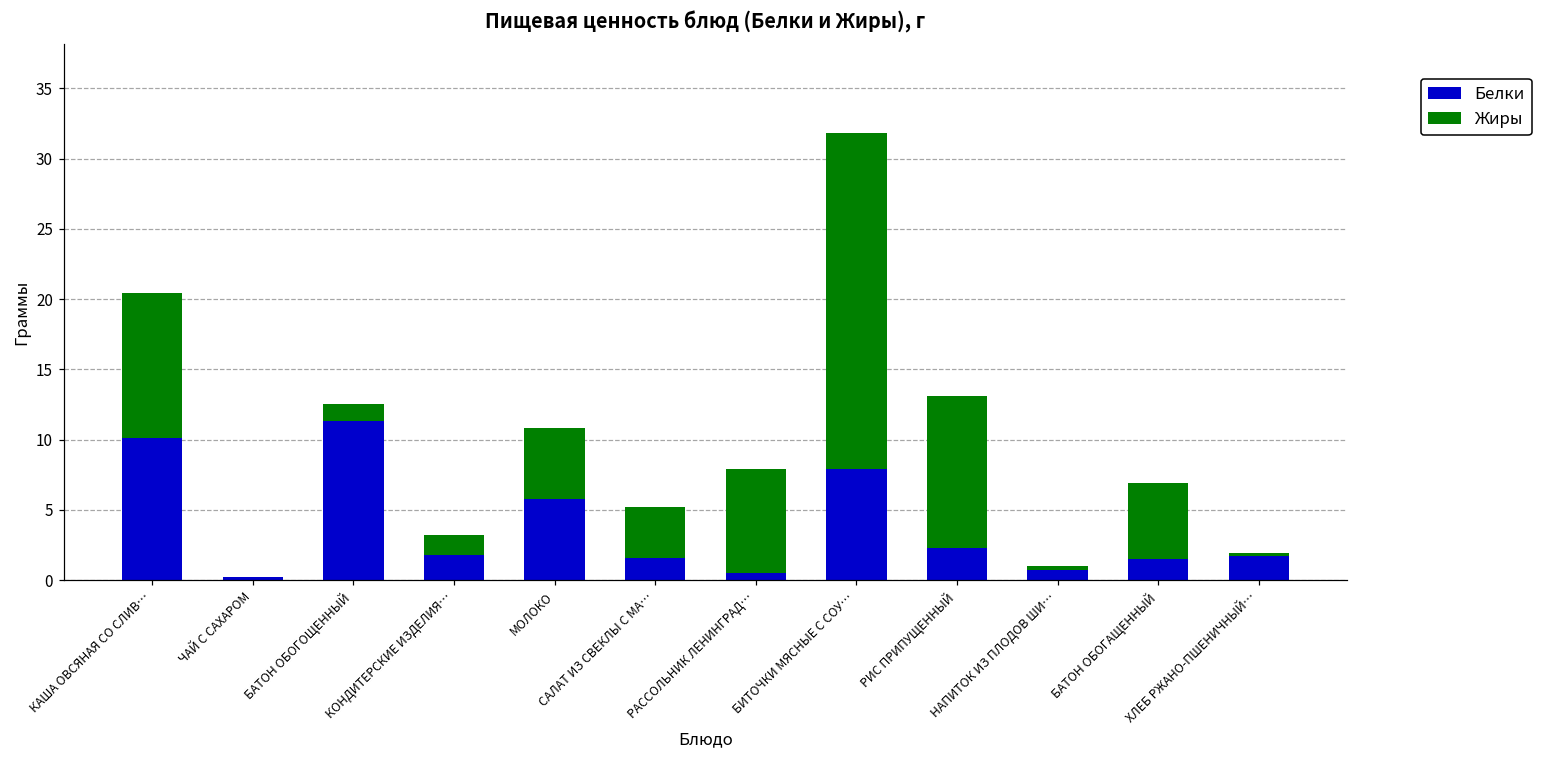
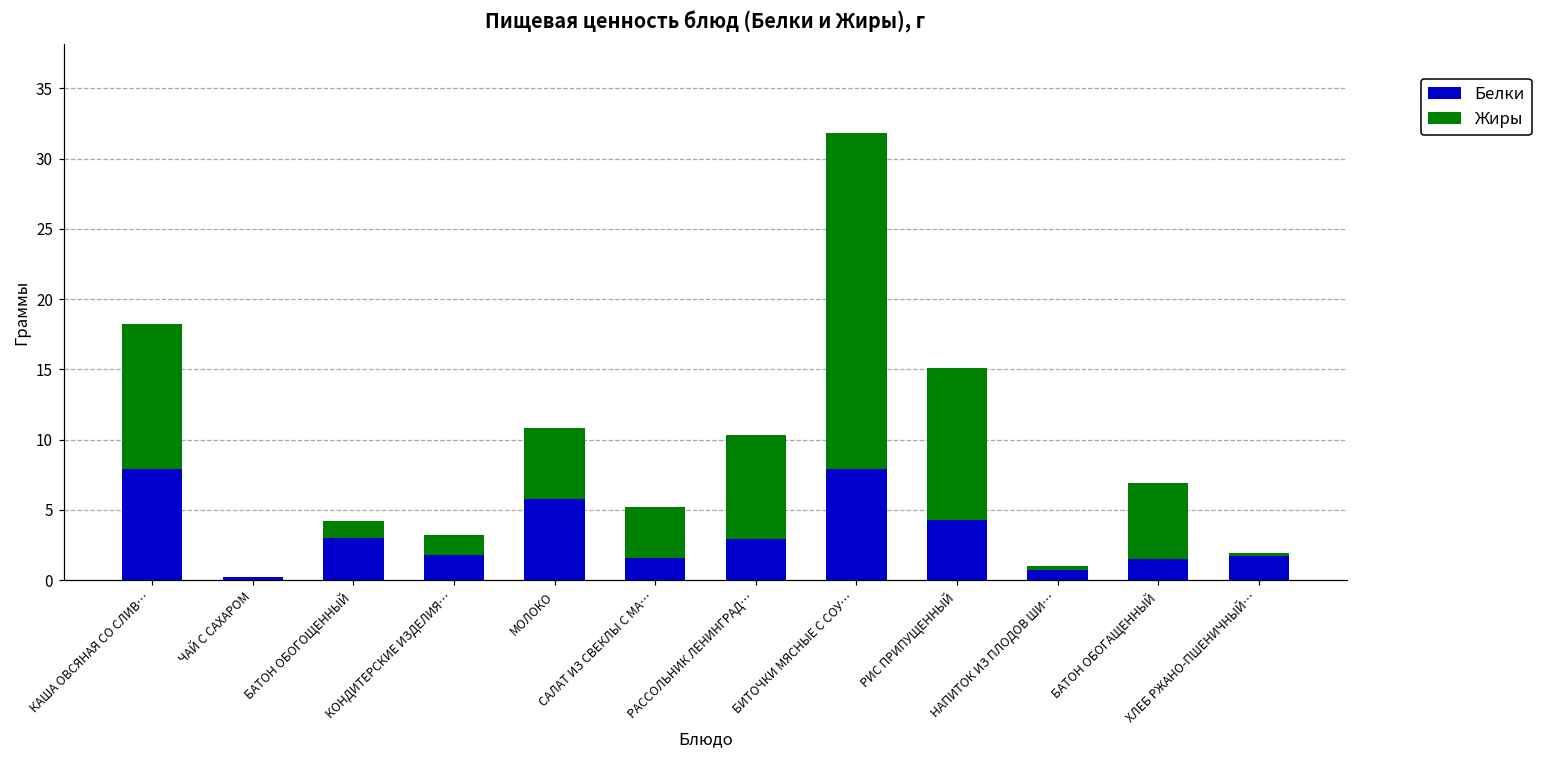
Белки, КАША ОВСЯНАЯ СО СЛИВ…: 10.1 -> 7.9
Белки, БАТОН ОБОГОЩЕННЫЙ: 11.3 -> 3.0
Белки, РАССОЛЬНИК ЛЕНИНГРАД…: 0.5 -> 2.9
Белки, РИС ПРИПУЩЕННЫЙ: 2.3 -> 4.3
